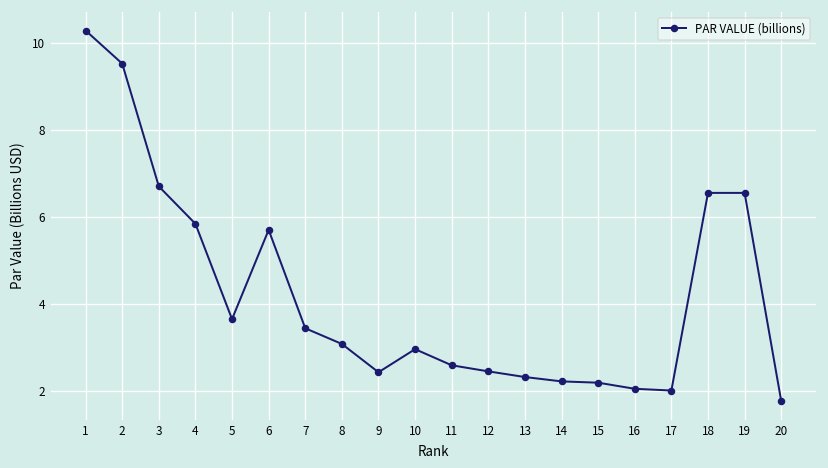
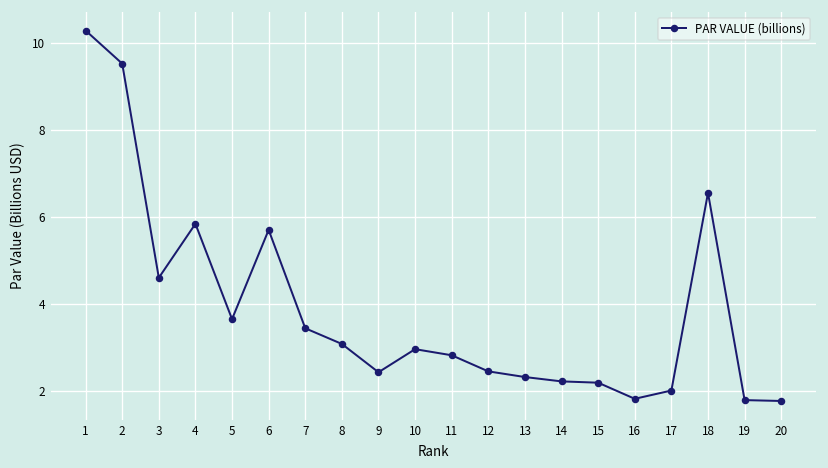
3: 6.7 -> 4.6
11: 2.6 -> 2.8
16: 2.1 -> 1.8
19: 6.6 -> 1.8
